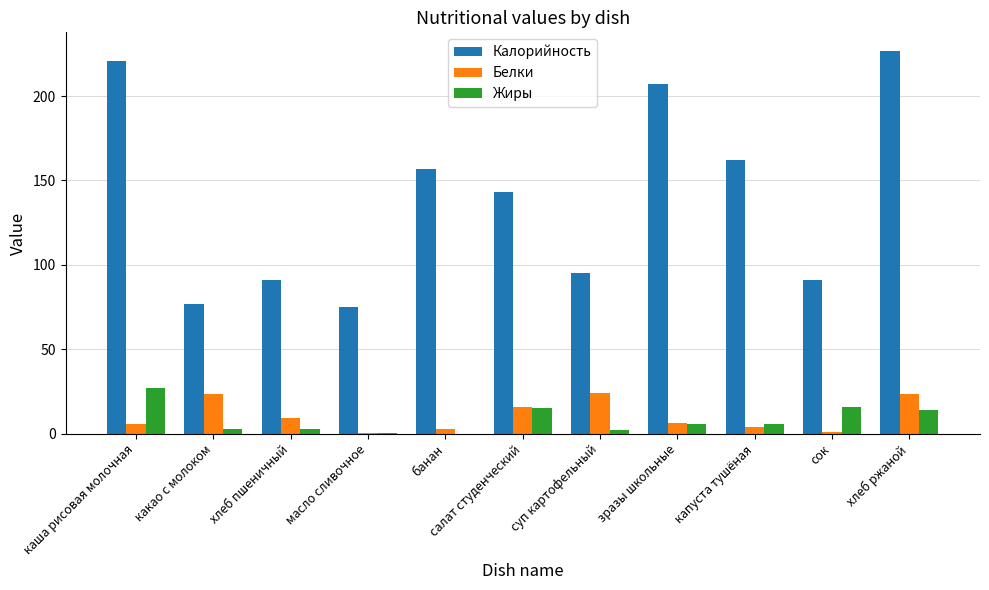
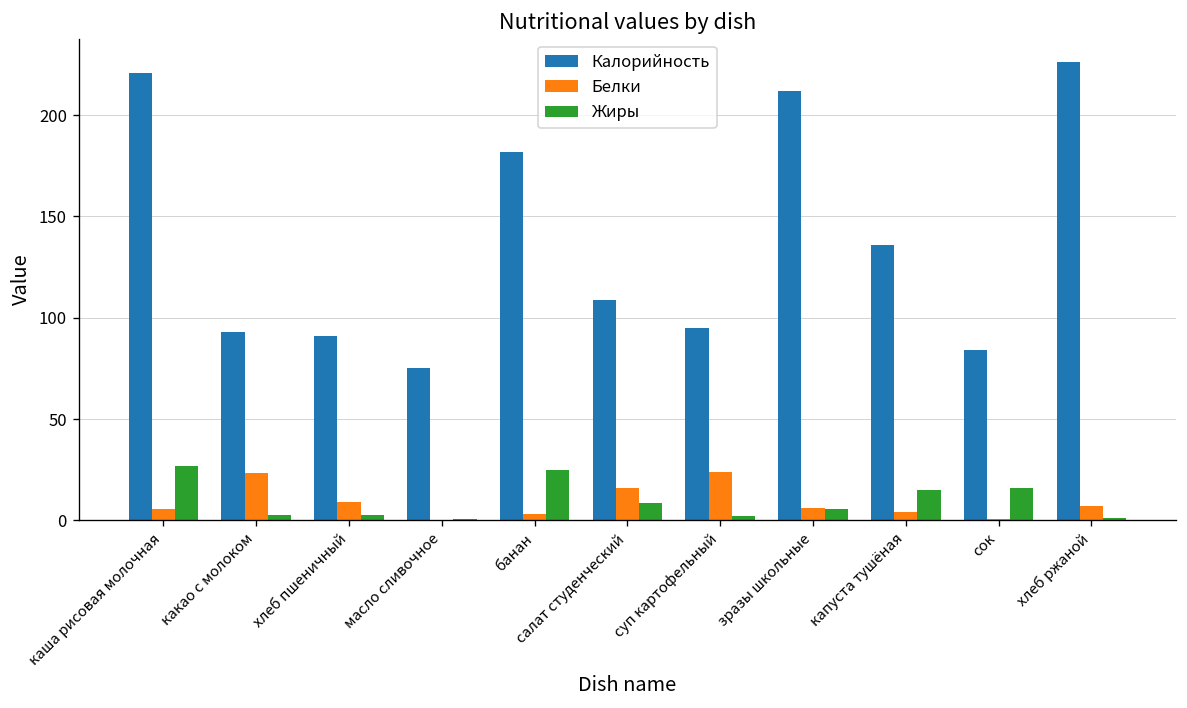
Калорийность, какао с молоком: 77 -> 93
Калорийность, банан: 157 -> 182
Жиры, банан: 0 -> 25
Калорийность, салат студенческий: 143 -> 109
Жиры, салат студенческий: 15 -> 8
Калорийность, зразы школьные: 207 -> 212
Калорийность, капуста тушёная: 162 -> 136
Жиры, капуста тушёная: 6 -> 15
Калорийность, сок: 91 -> 84
Белки, хлеб ржаной: 24 -> 7
Жиры, хлеб ржаной: 14 -> 1
